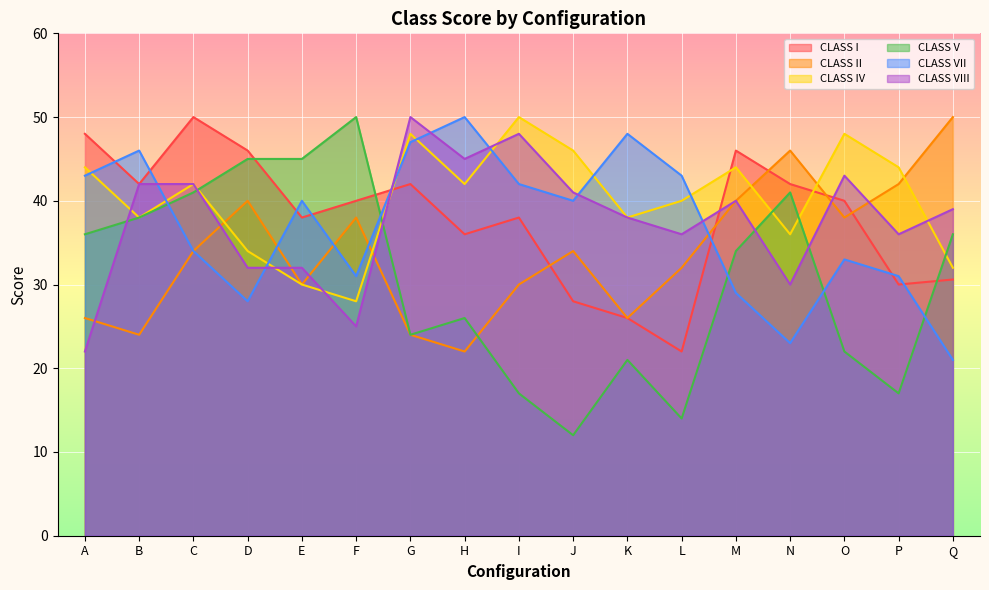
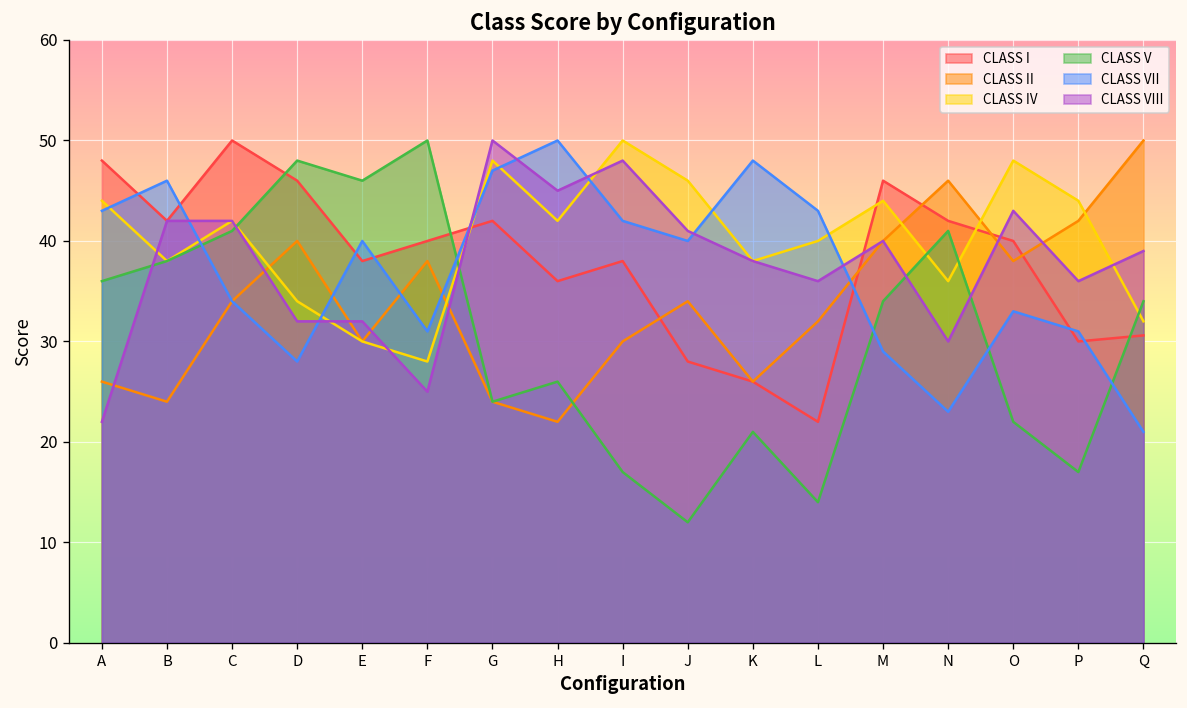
CLASS V, D: 45 -> 48
CLASS V, E: 45 -> 46
CLASS V, Q: 36 -> 34
